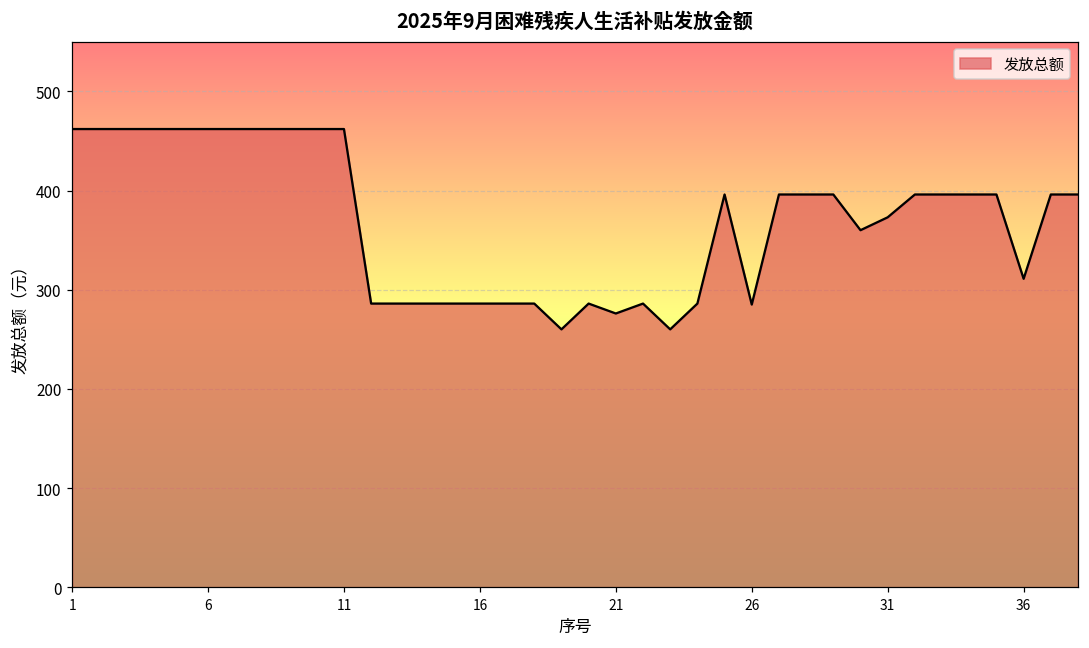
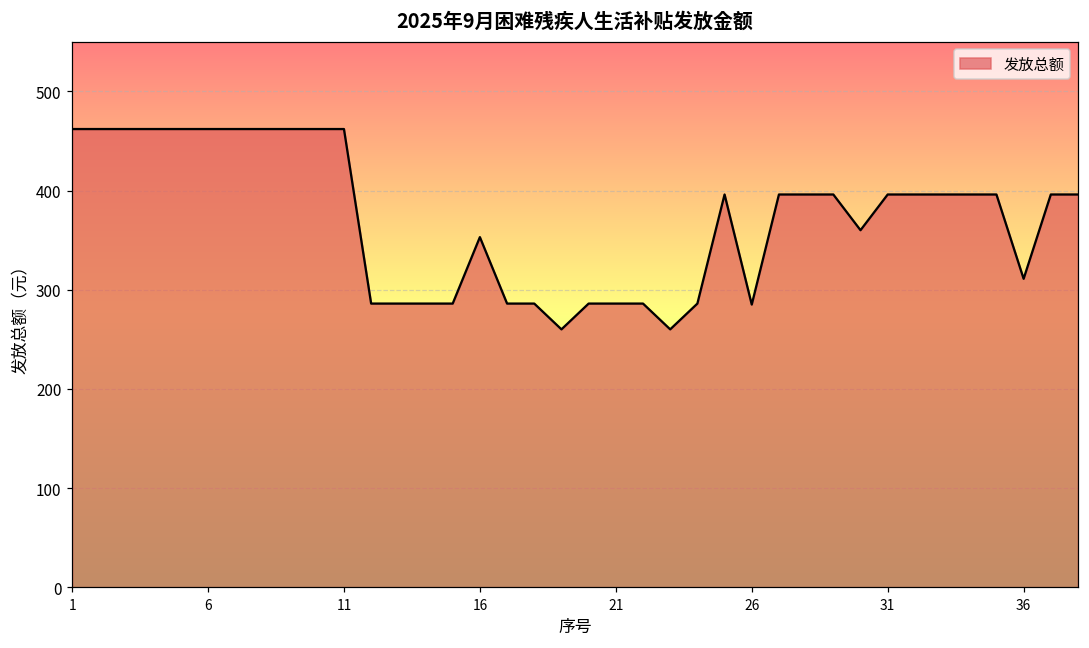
16: 290 -> 350
21: 280 -> 290
31: 370 -> 400
